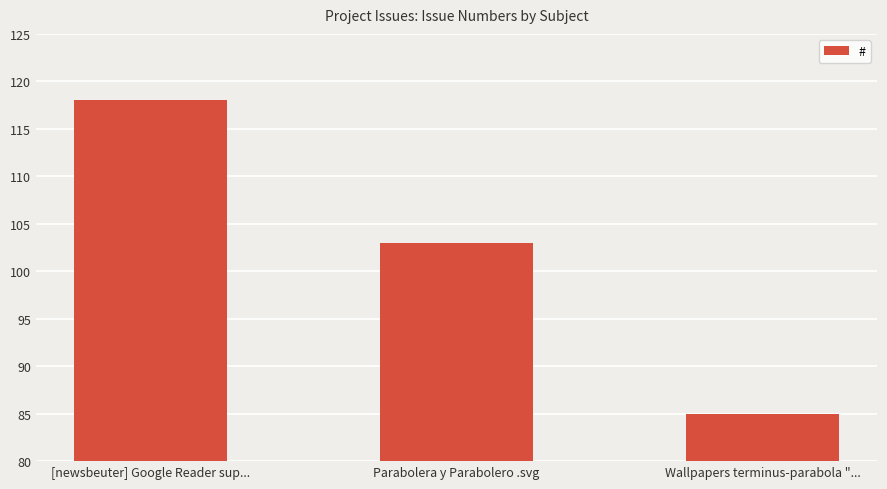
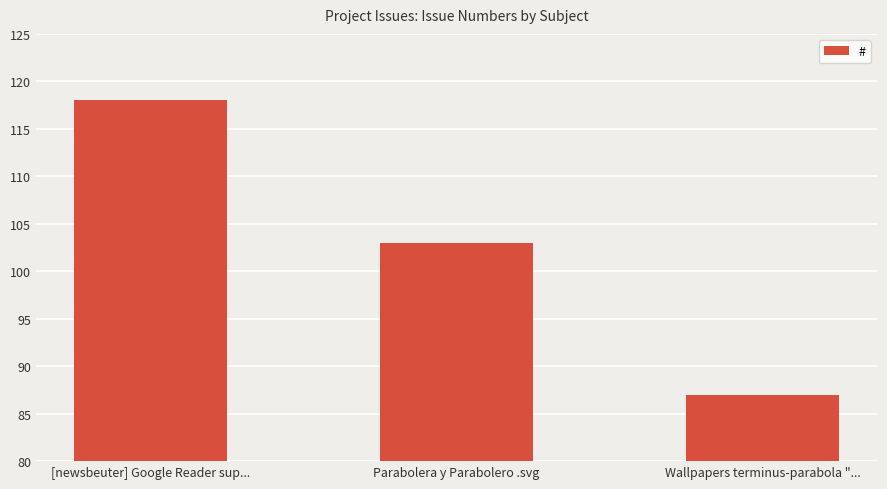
Wallpapers terminus-parabola "...: 85 -> 87
